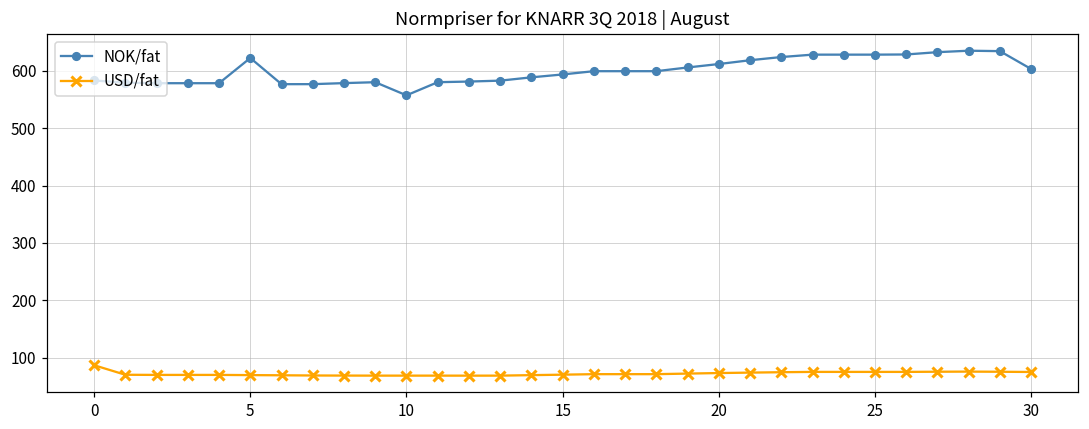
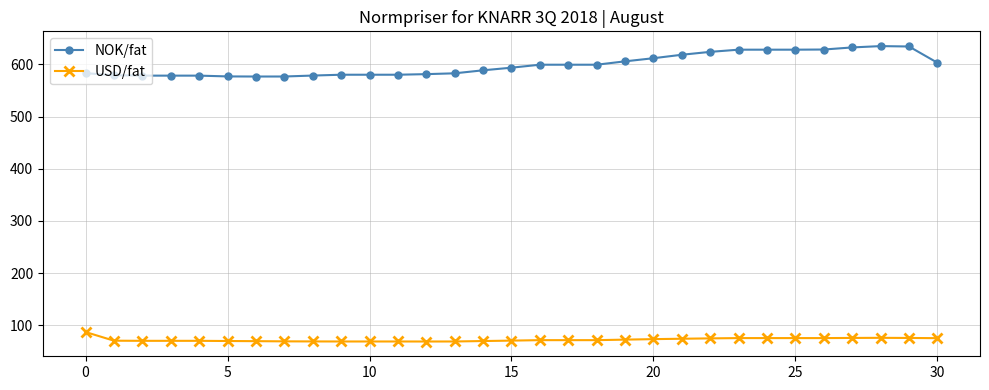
NOK/fat, 5: 620 -> 580
NOK/fat, 10: 560 -> 580
